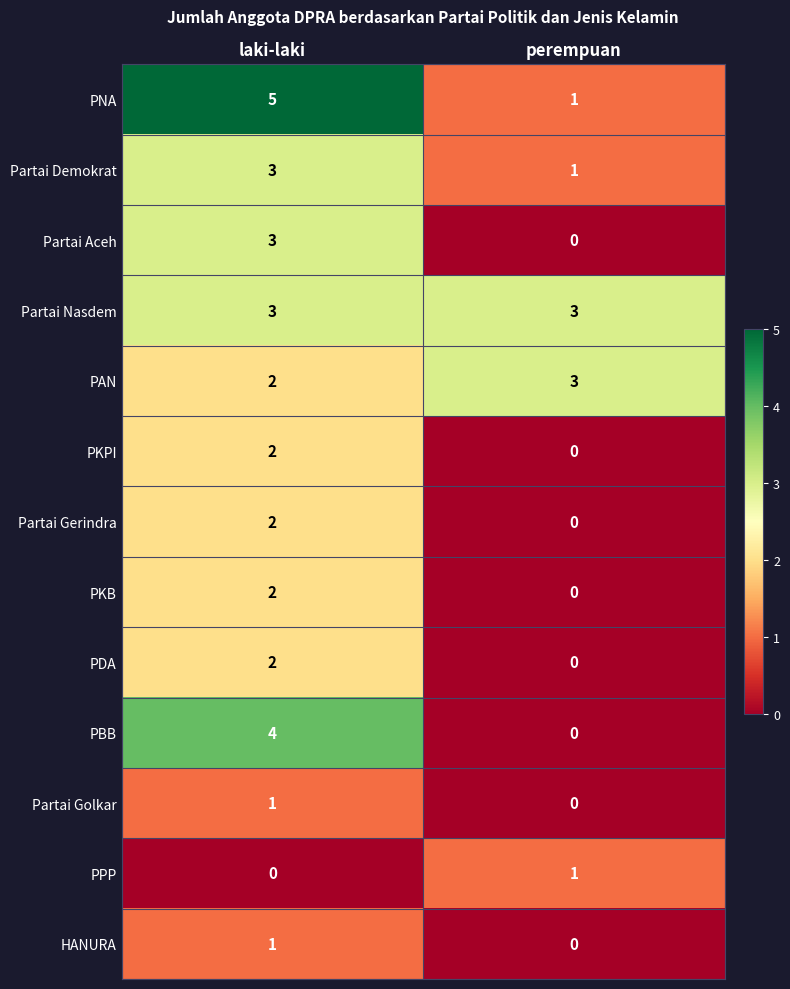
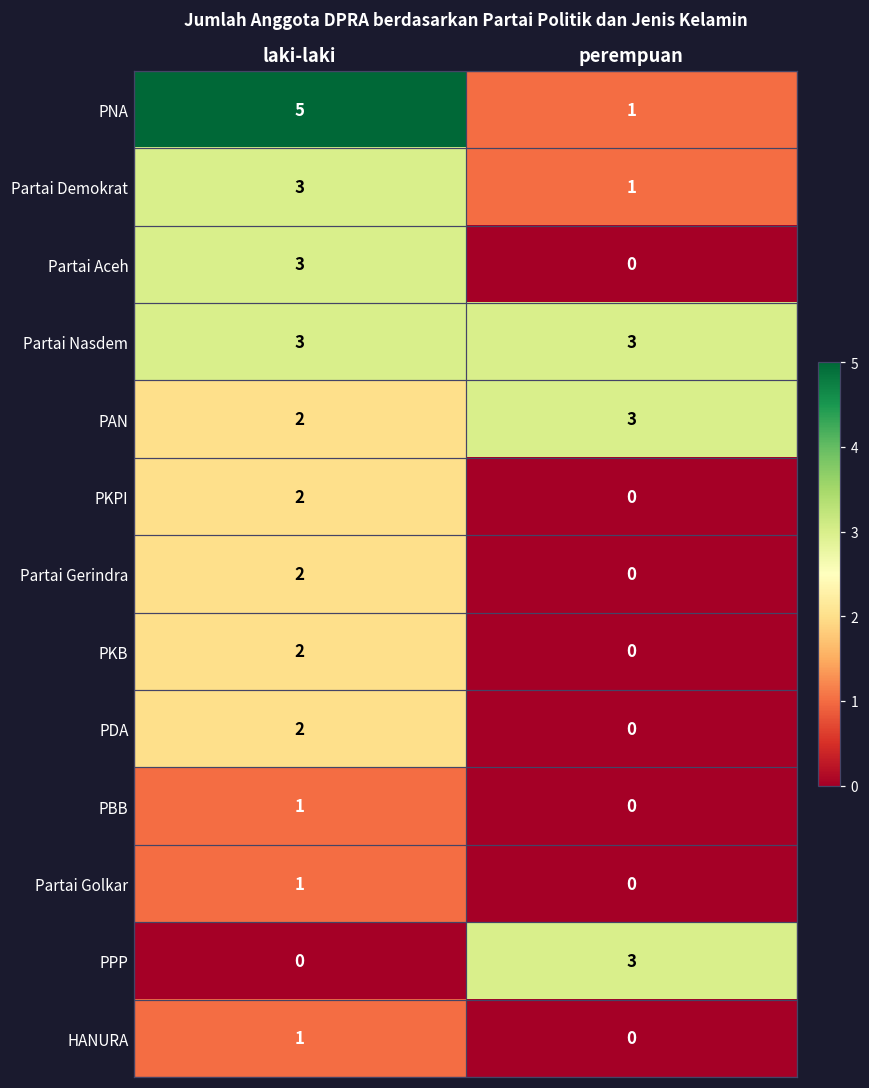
PBB, laki-laki: 4 -> 1
PPP, perempuan: 1 -> 3
